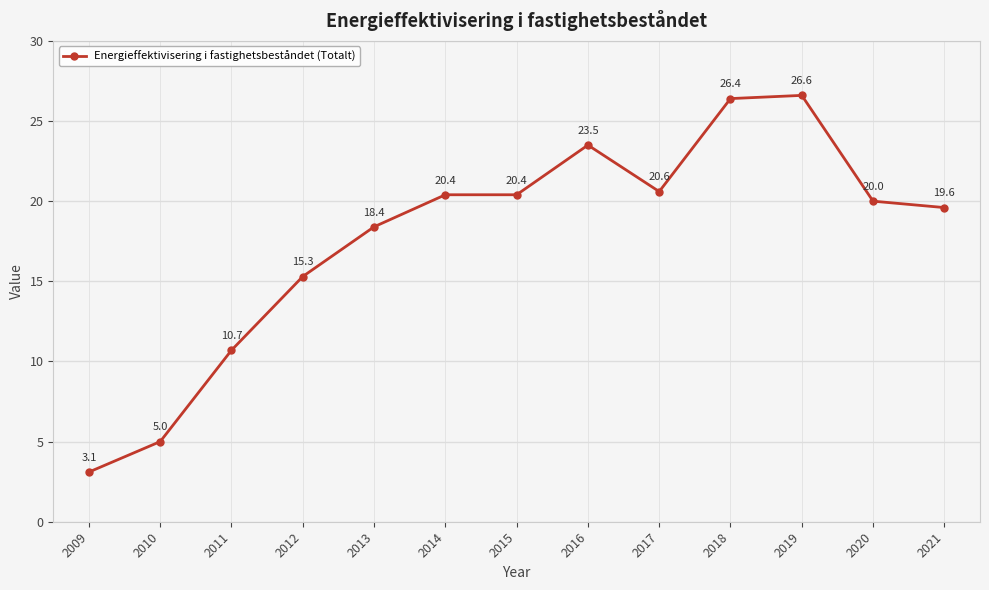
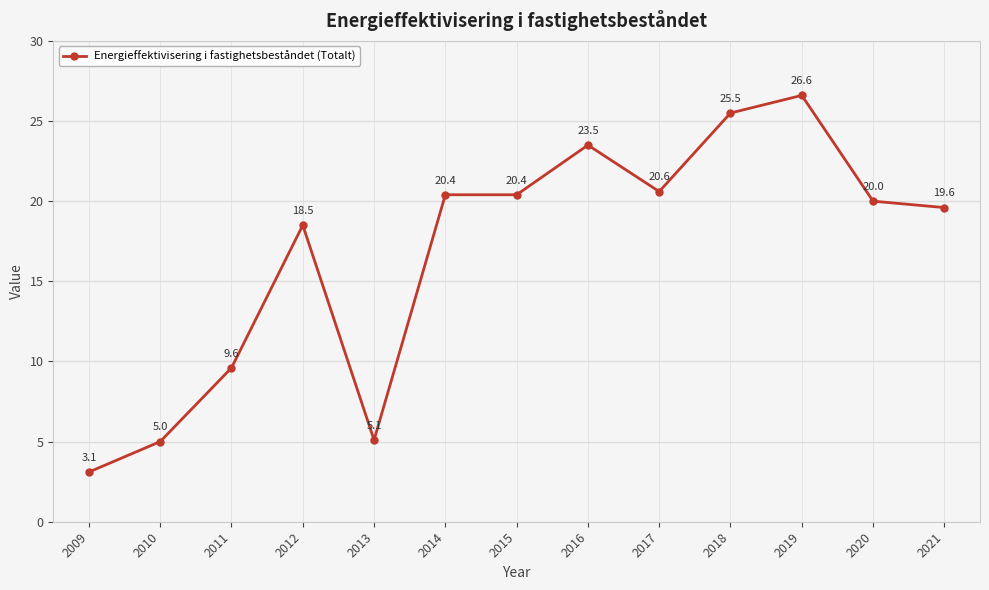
2011: 10.7 -> 9.6
2012: 15.3 -> 18.5
2013: 18.4 -> 5.1
2018: 26.4 -> 25.5
